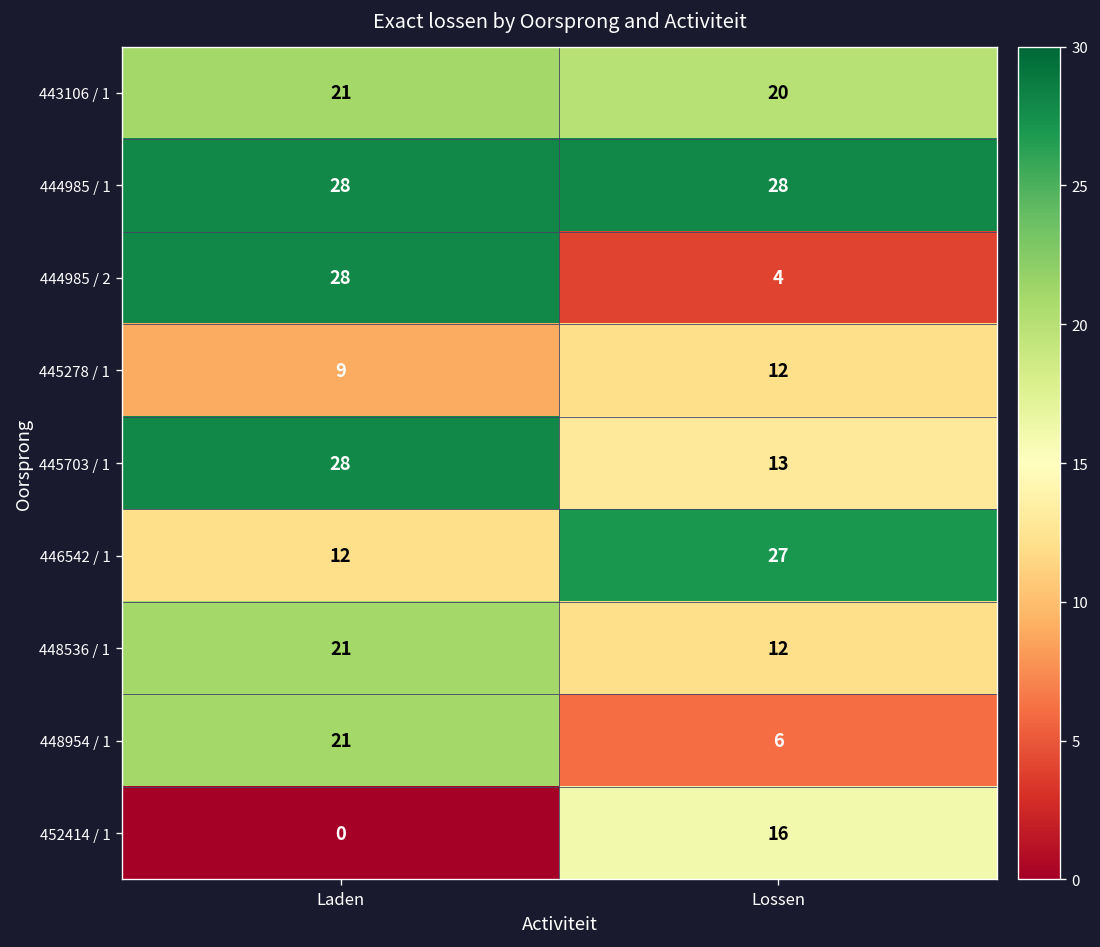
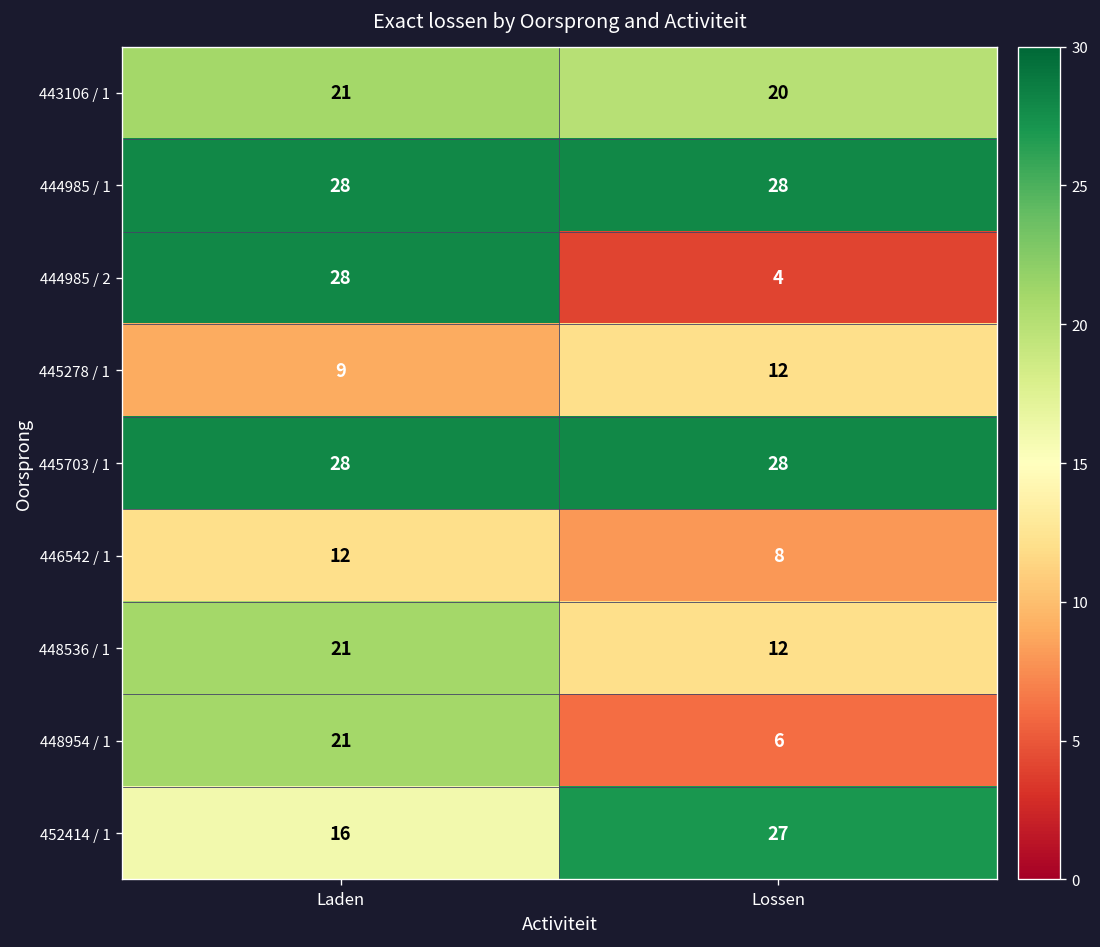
445703 / 1, Lossen: 13 -> 28
446542 / 1, Lossen: 27 -> 8
452414 / 1, Laden: 0 -> 16
452414 / 1, Lossen: 16 -> 27
